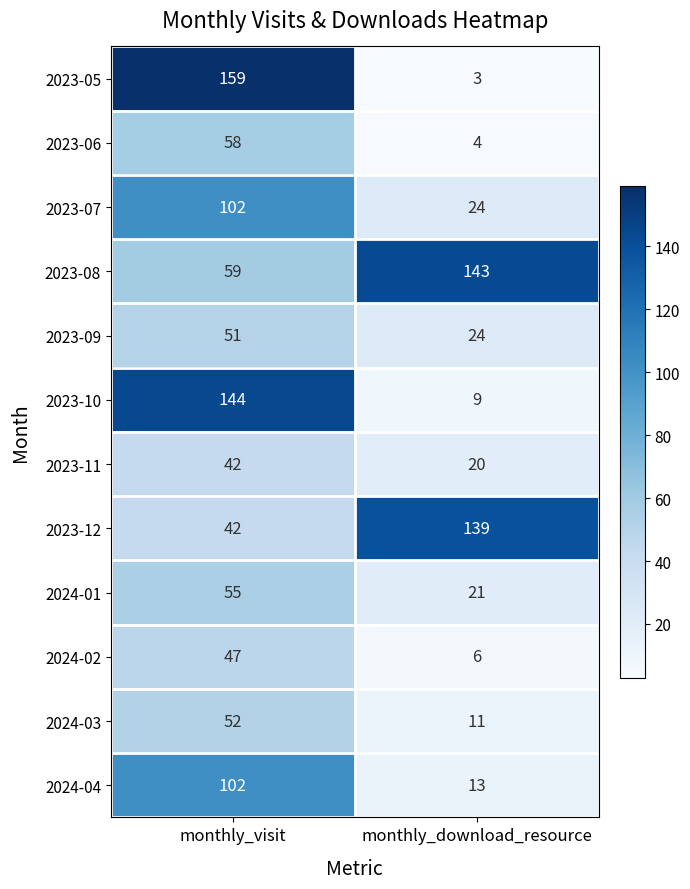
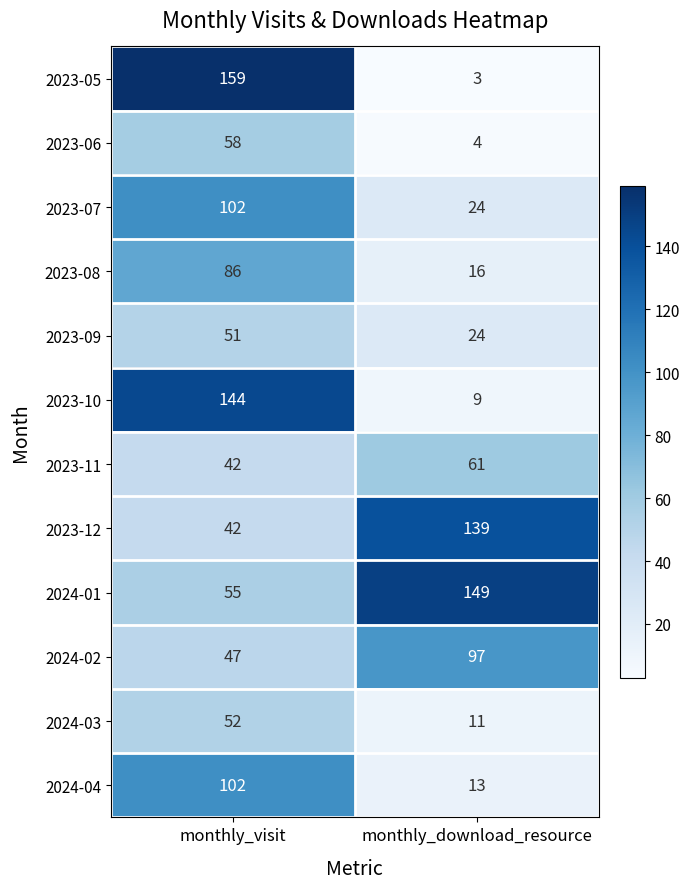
2023-08, monthly_visit: 59 -> 86
2023-08, monthly_download_resource: 143 -> 16
2023-11, monthly_download_resource: 20 -> 61
2024-01, monthly_download_resource: 21 -> 149
2024-02, monthly_download_resource: 6 -> 97
